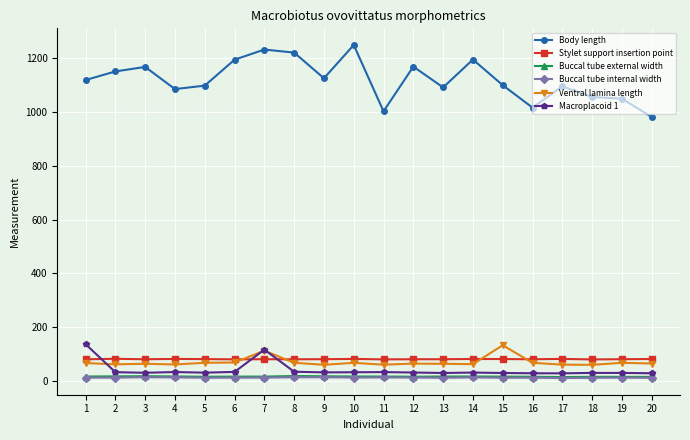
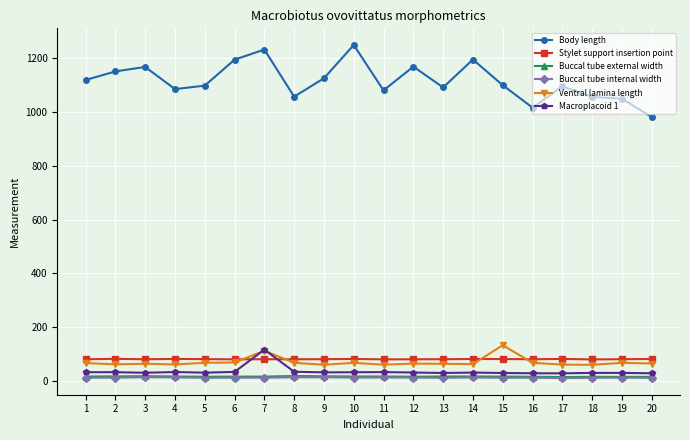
Macroplacoid 1, 1: 140 -> 30
Body length, 8: 1220 -> 1060
Body length, 11: 1000 -> 1080
